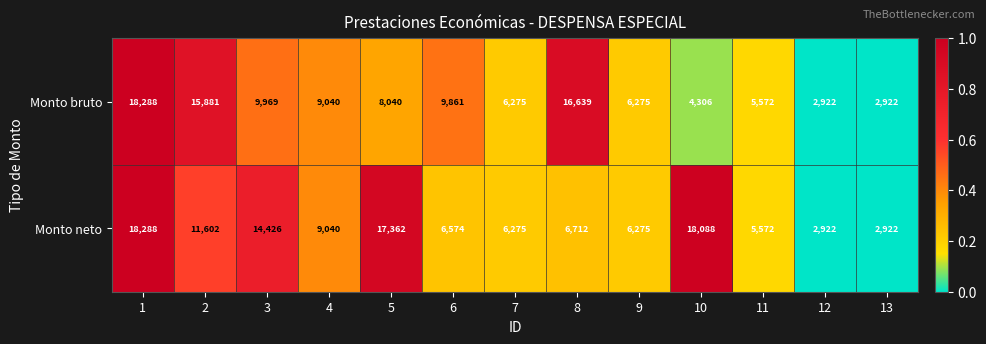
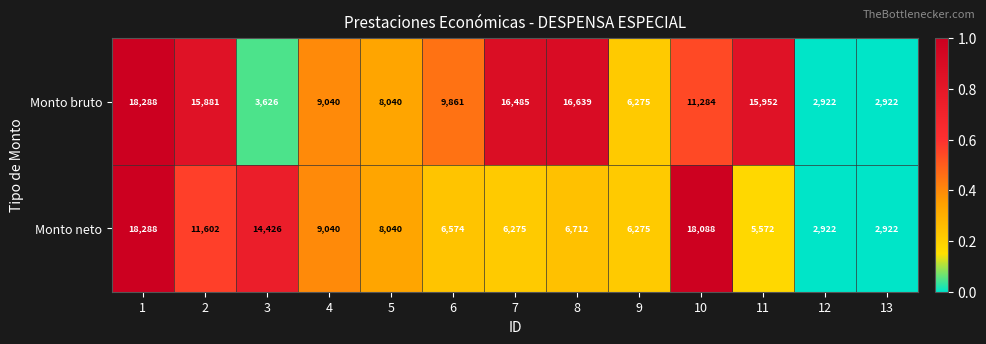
Monto bruto, 3: 9,969 -> 3,626
Monto bruto, 7: 6,275 -> 16,485
Monto bruto, 10: 4,306 -> 11,284
Monto bruto, 11: 5,572 -> 15,952
Monto neto, 5: 17,362 -> 8,040
